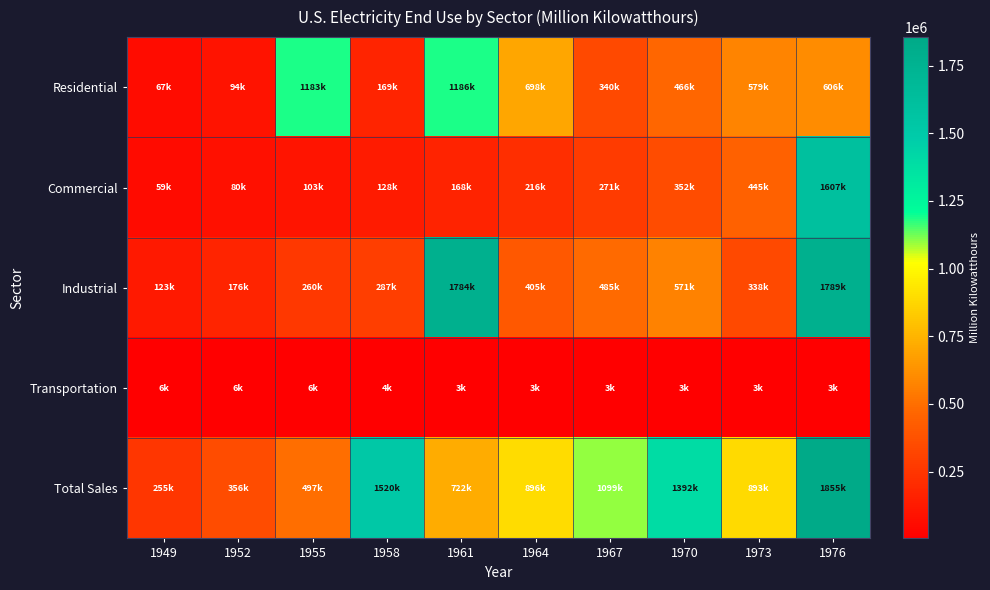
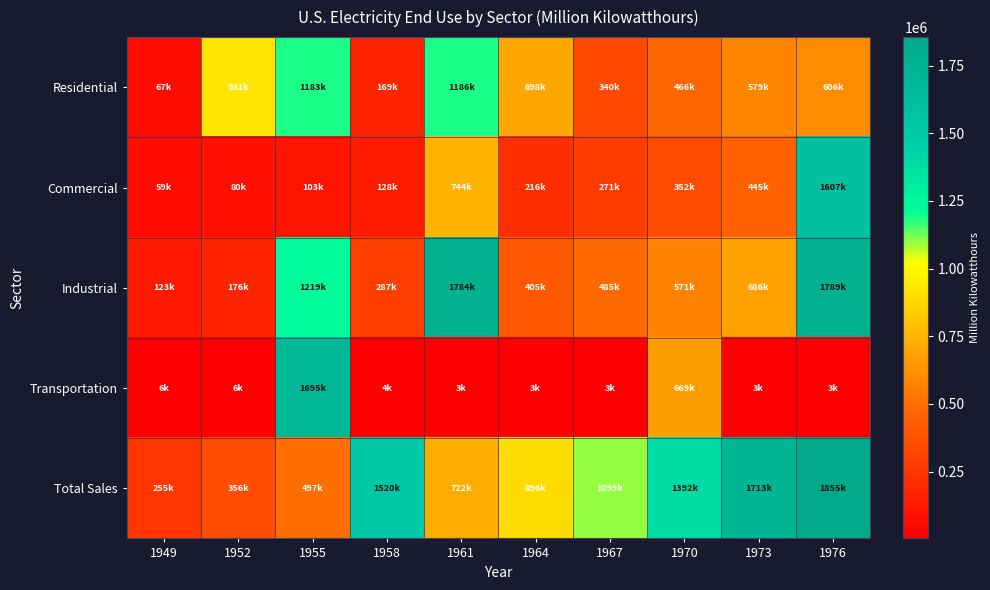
Residential, 1952: 94k -> 931k
Commercial, 1961: 168k -> 744k
Industrial, 1955: 260k -> 1219k
Industrial, 1973: 338k -> 686k
Transportation, 1955: 6k -> 1695k
Transportation, 1970: 3k -> 669k
Total Sales, 1973: 893k -> 1713k
